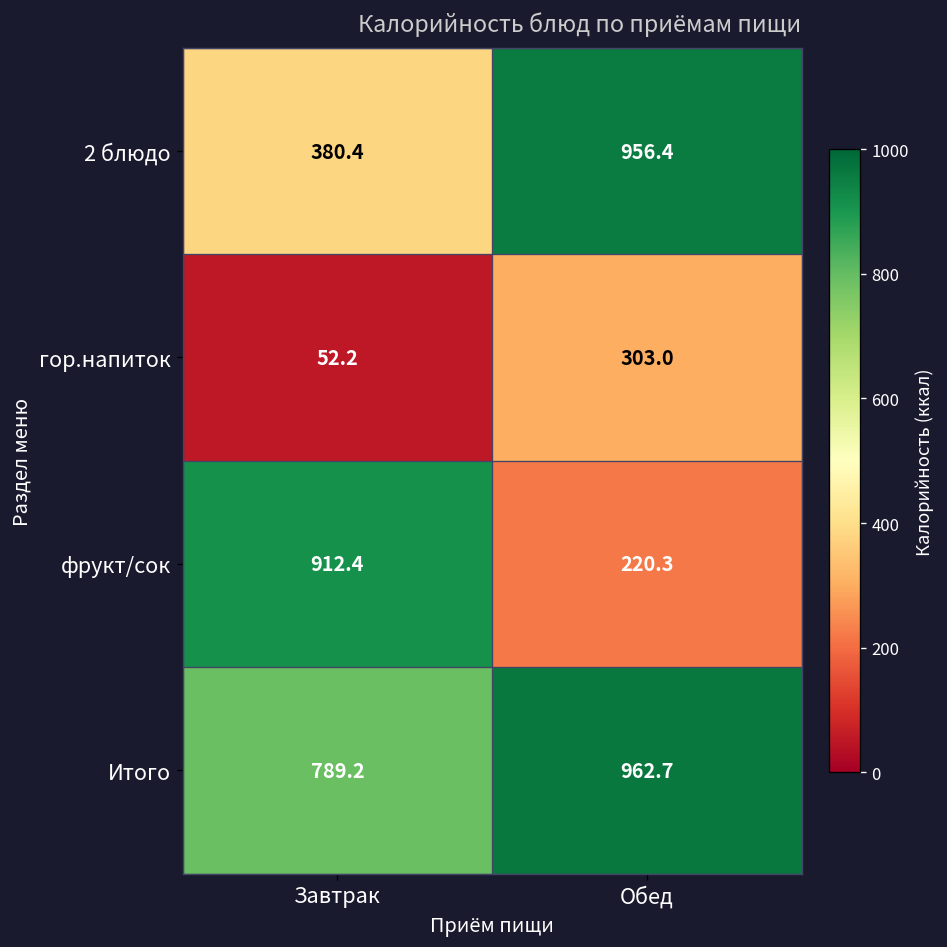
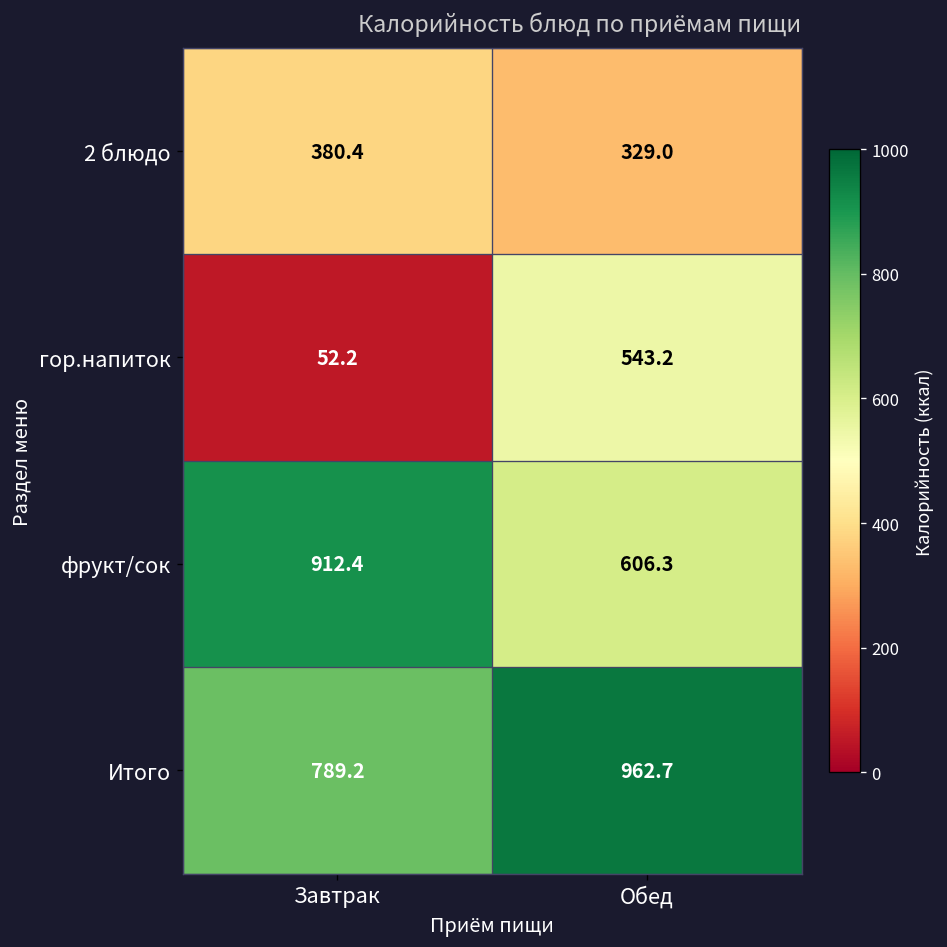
2 блюдо, Обед: 956.4 -> 329.0
гор.напиток, Обед: 303.0 -> 543.2
фрукт/сок, Обед: 220.3 -> 606.3
